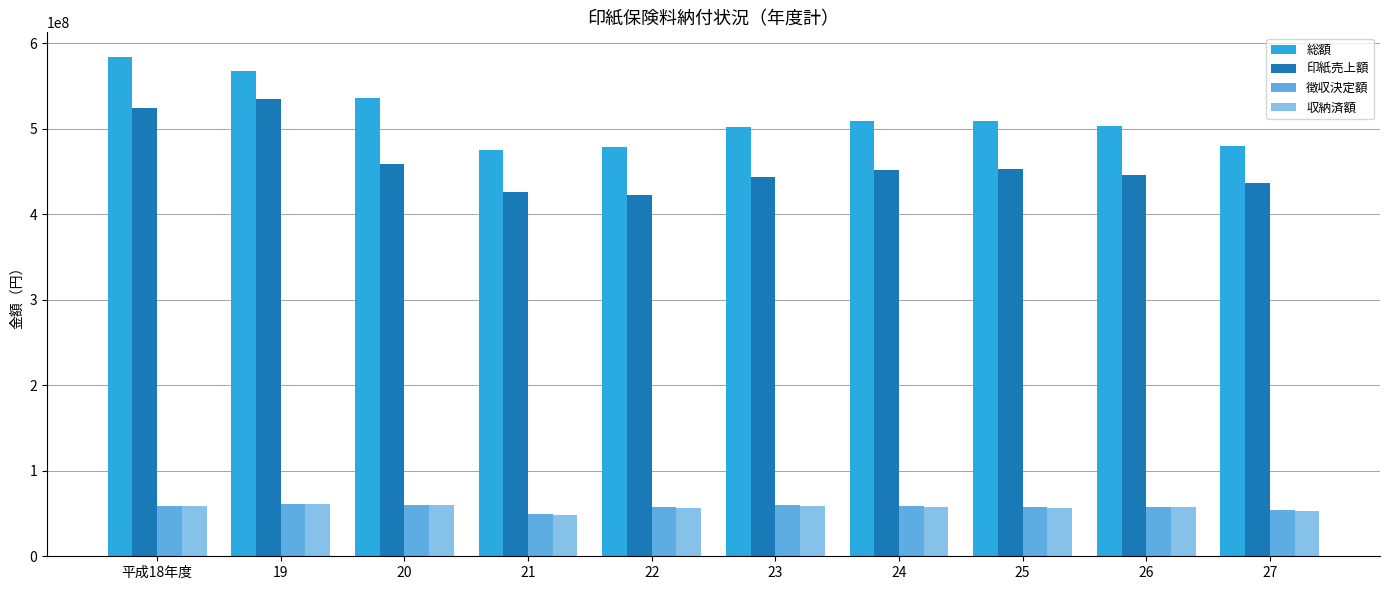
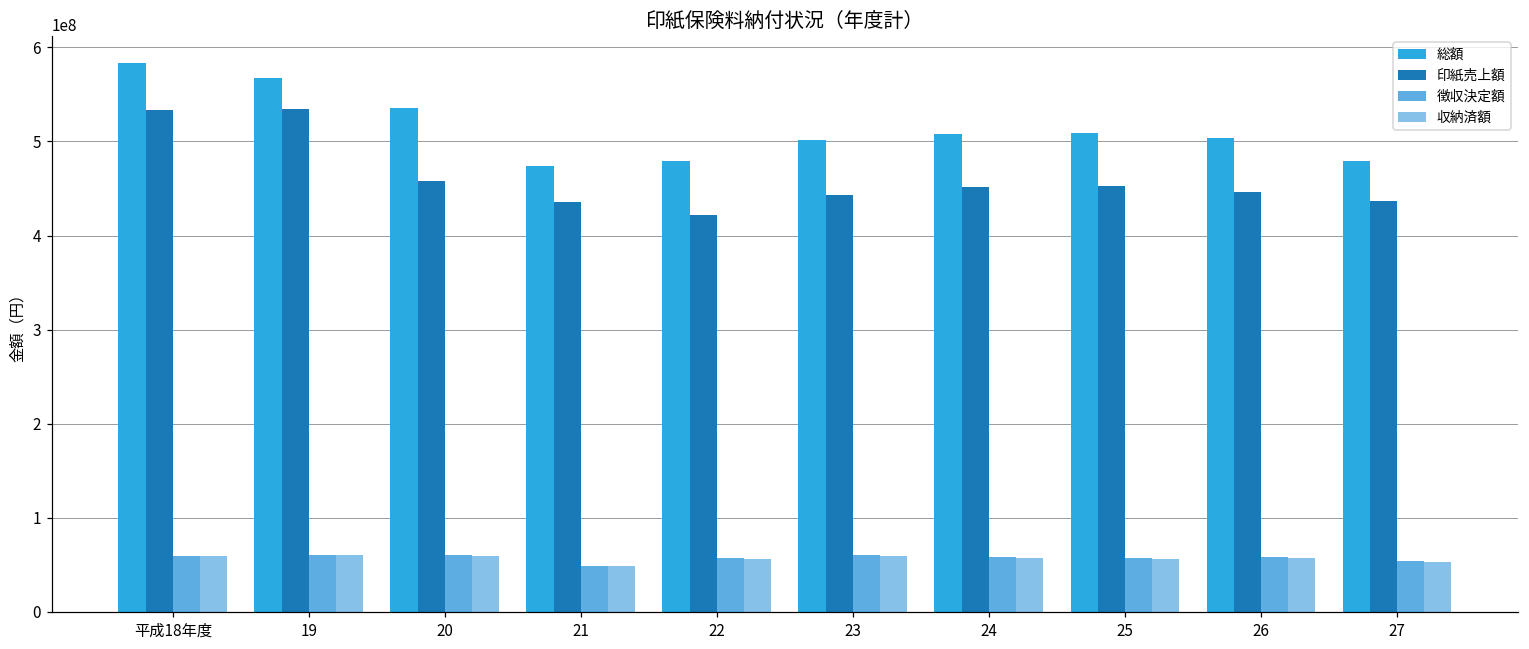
印紙売上額, 平成18年度: 520000000 -> 530000000
印紙売上額, 21: 430000000 -> 440000000
